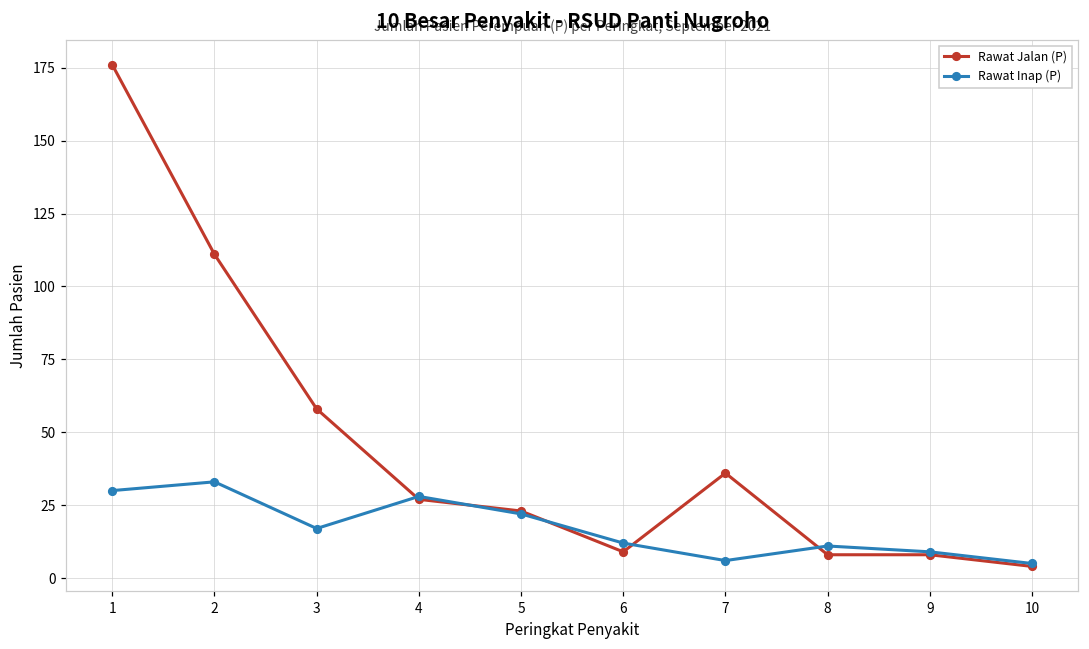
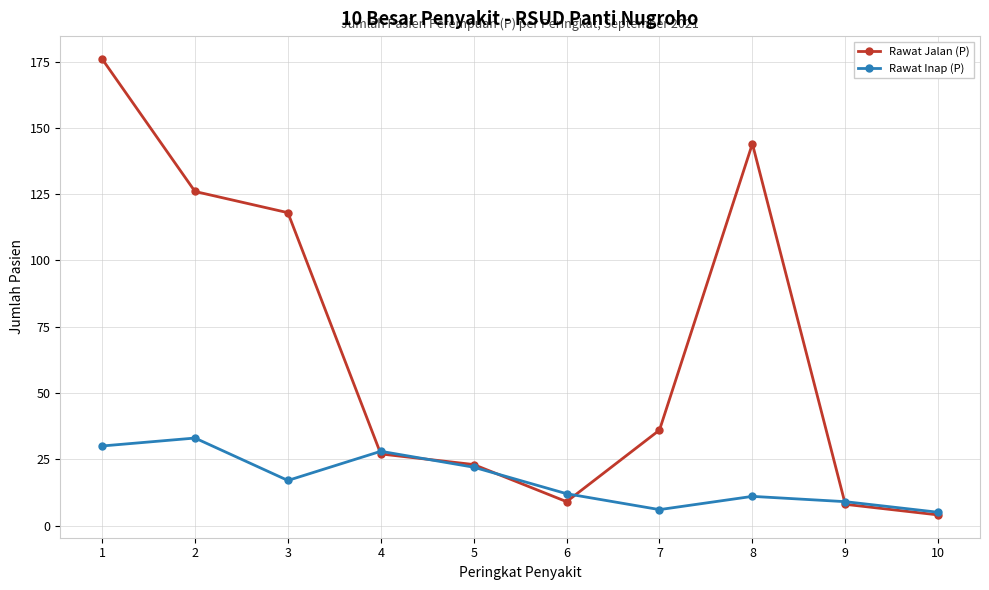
Rawat Jalan (P), 2: 111 -> 126
Rawat Jalan (P), 3: 58 -> 118
Rawat Jalan (P), 8: 8 -> 144
